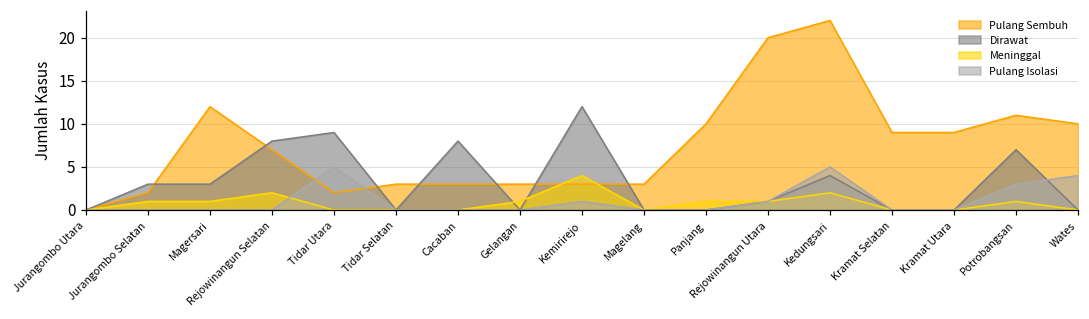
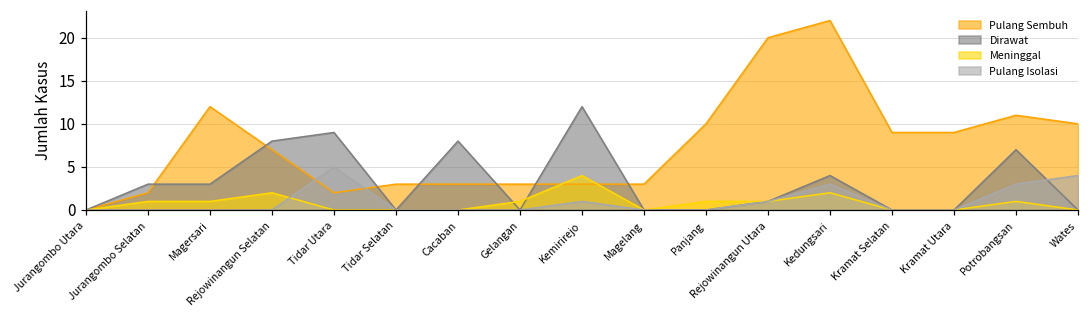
Pulang Isolasi, Kedungsari: 5 -> 3
